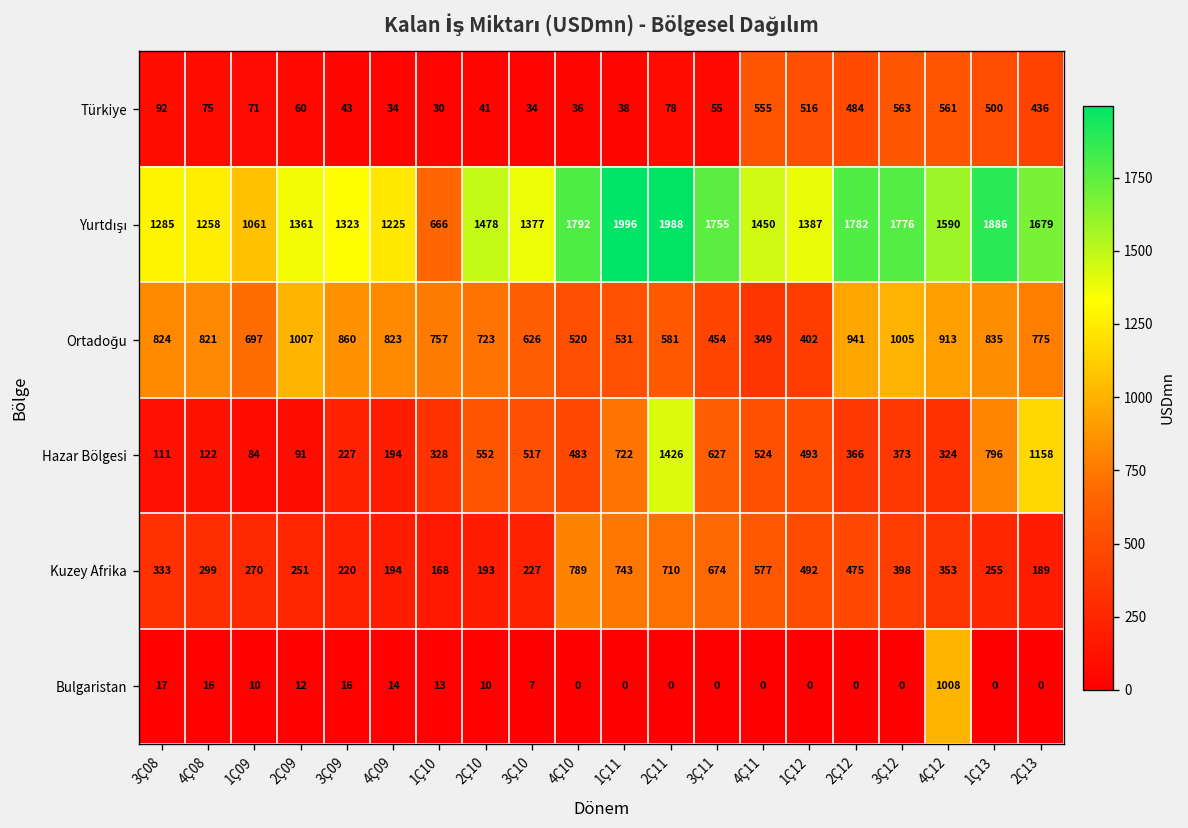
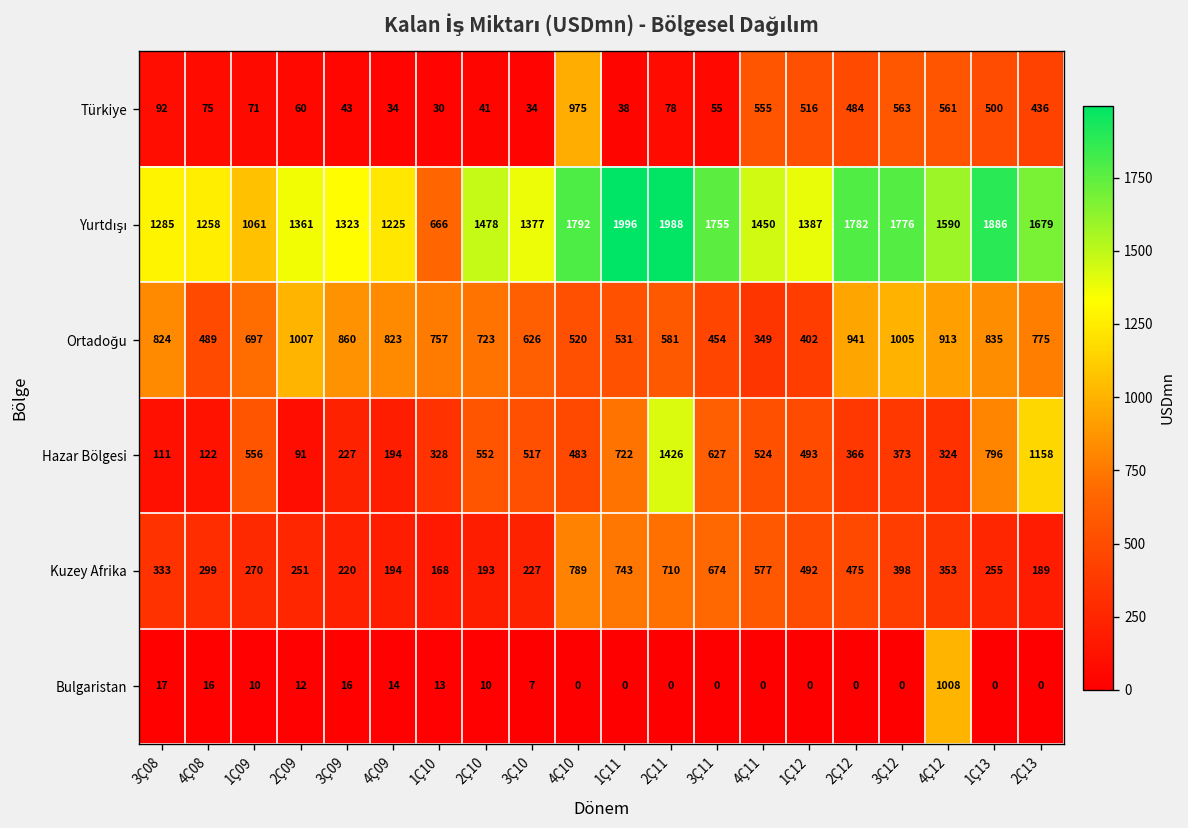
Türkiye, 4Ç10: 36 -> 975
Ortadoğu, 4Ç08: 821 -> 489
Hazar Bölgesi, 1Ç09: 84 -> 556
